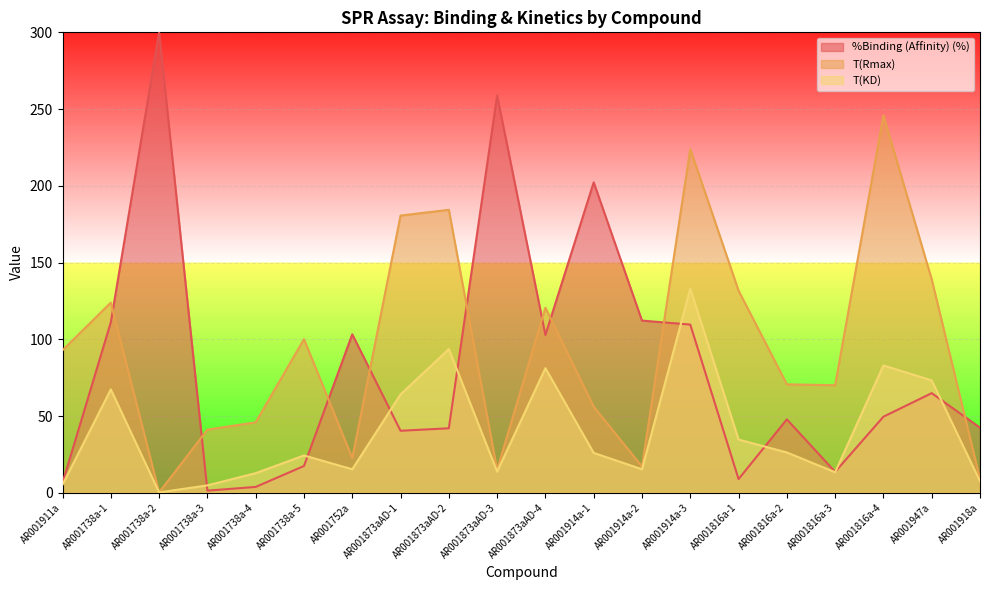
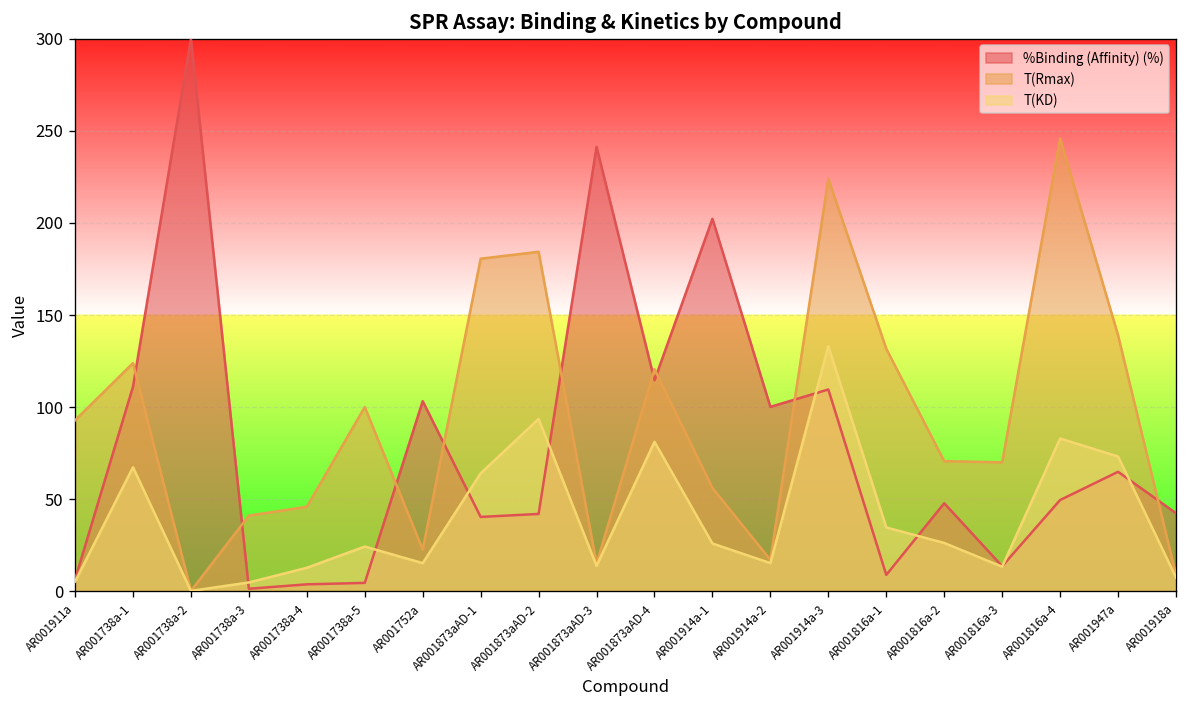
%Binding (Affinity) (%), AR001738a-5: 17 -> 5
%Binding (Affinity) (%), AR001873aAD-3: 259 -> 241
%Binding (Affinity) (%), AR001873aAD-4: 103 -> 115
%Binding (Affinity) (%), AR001914a-2: 112 -> 100
